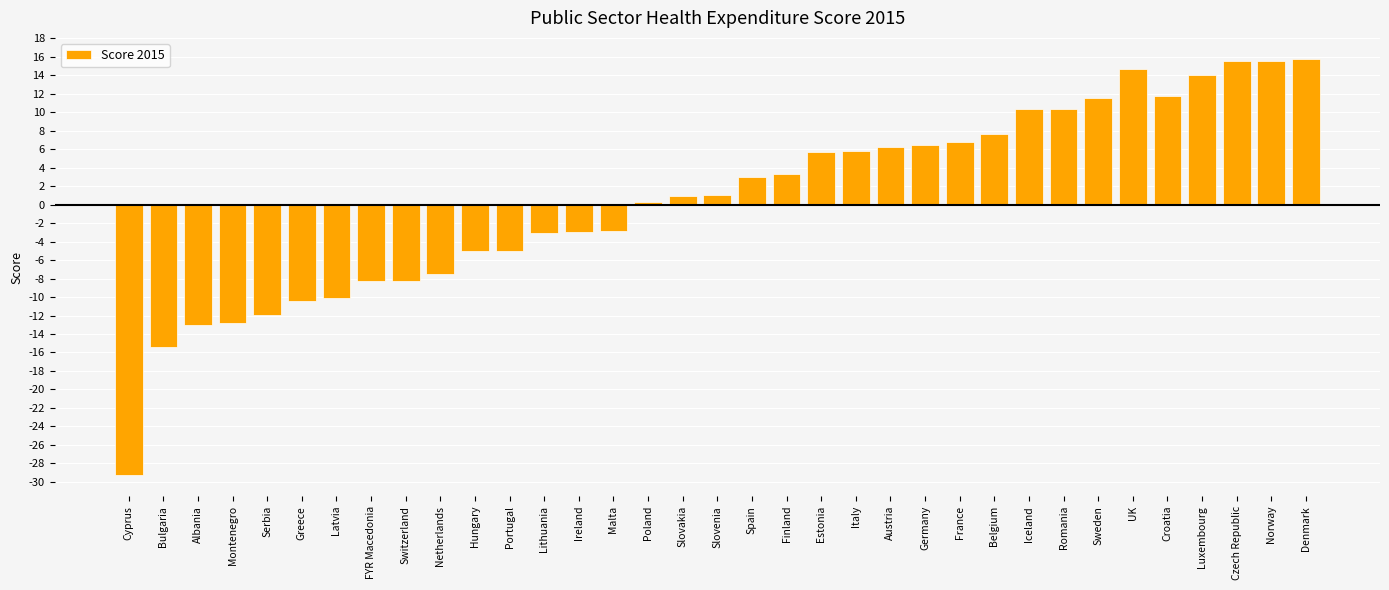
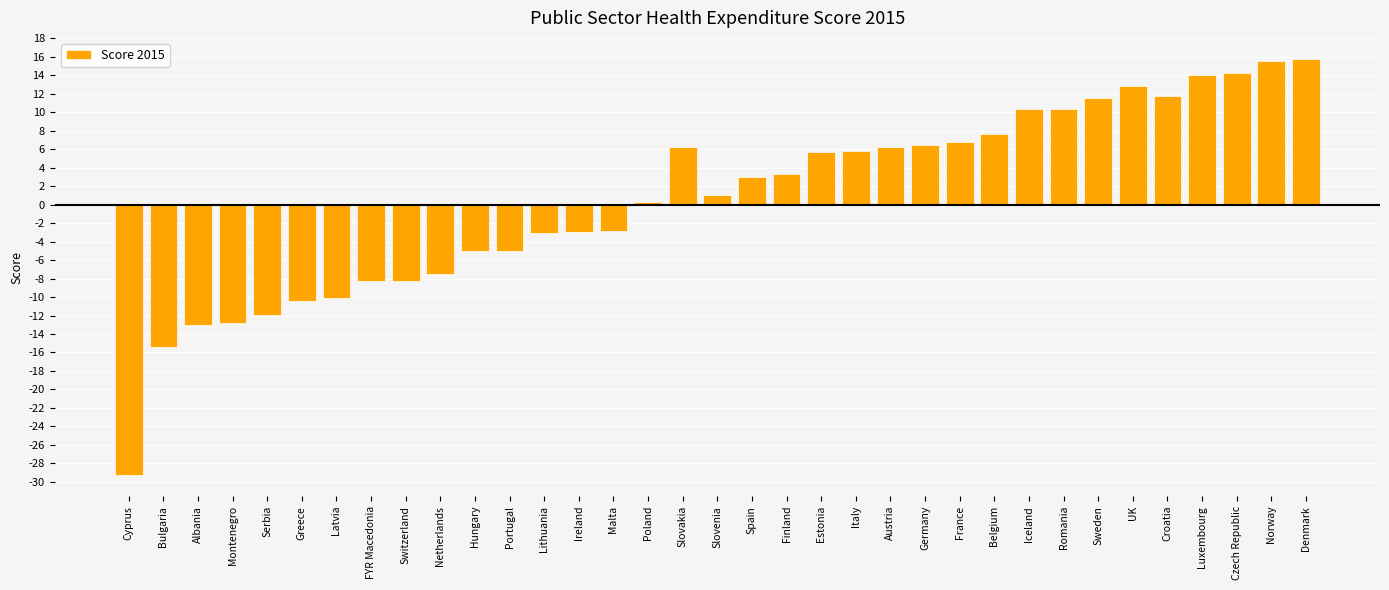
Slovakia: 1 -> 6
UK: 15 -> 13
Czech Republic: 16 -> 14
